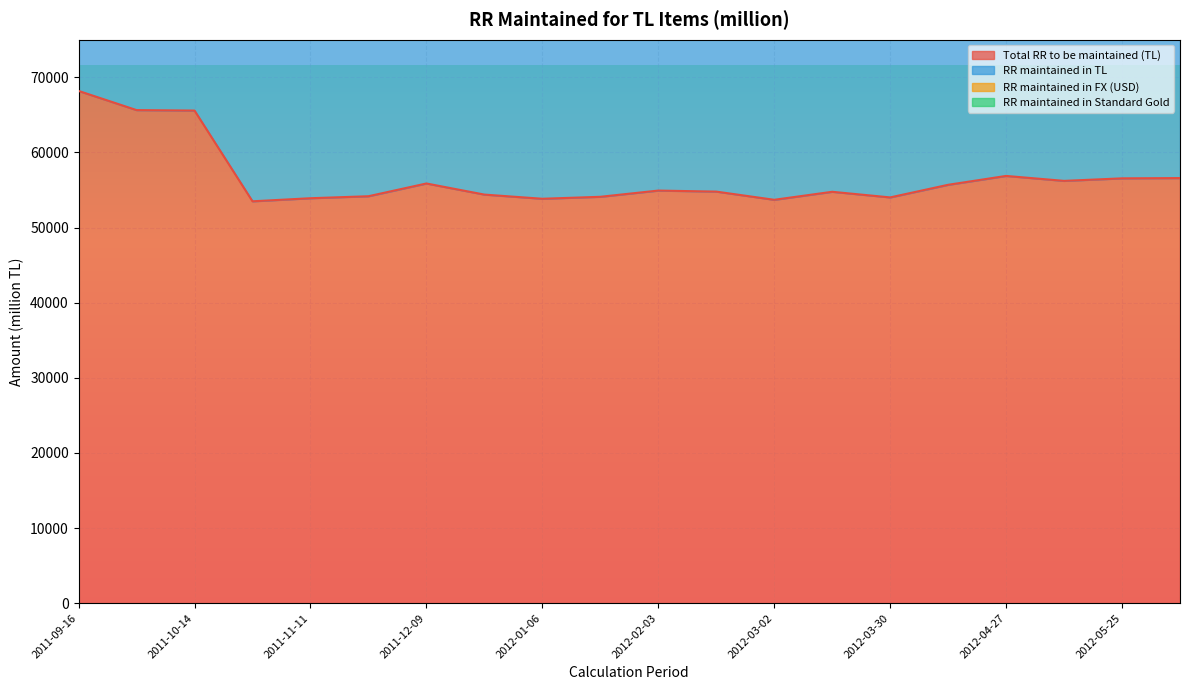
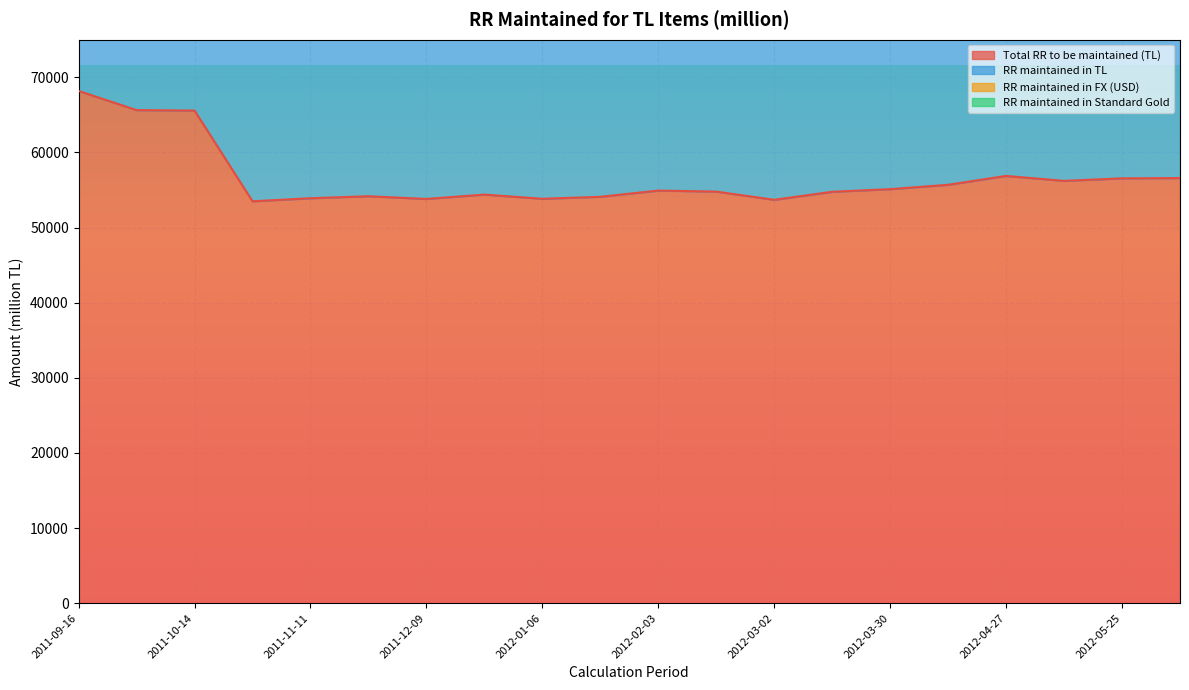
Total RR to be maintained (TL), 2011-12-09: 56000 -> 54000
Total RR to be maintained (TL), 2012-03-30: 54000 -> 55000
